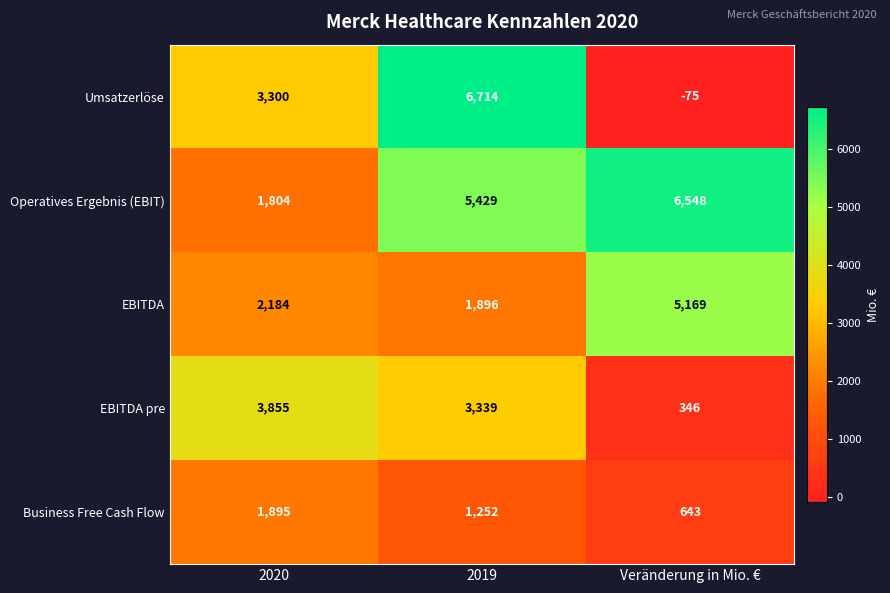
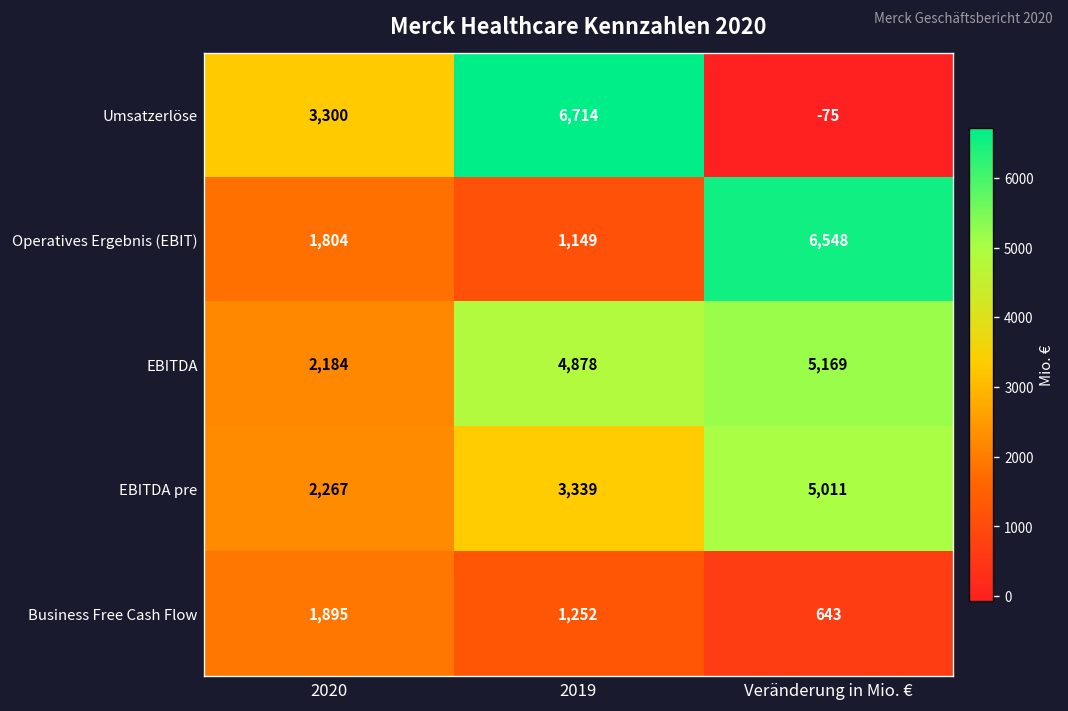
Operatives Ergebnis (EBIT), 2019: 5,429 -> 1,149
EBITDA, 2019: 1,896 -> 4,878
EBITDA pre, 2020: 3,855 -> 2,267
EBITDA pre, Veränderung in Mio. €: 346 -> 5,011
